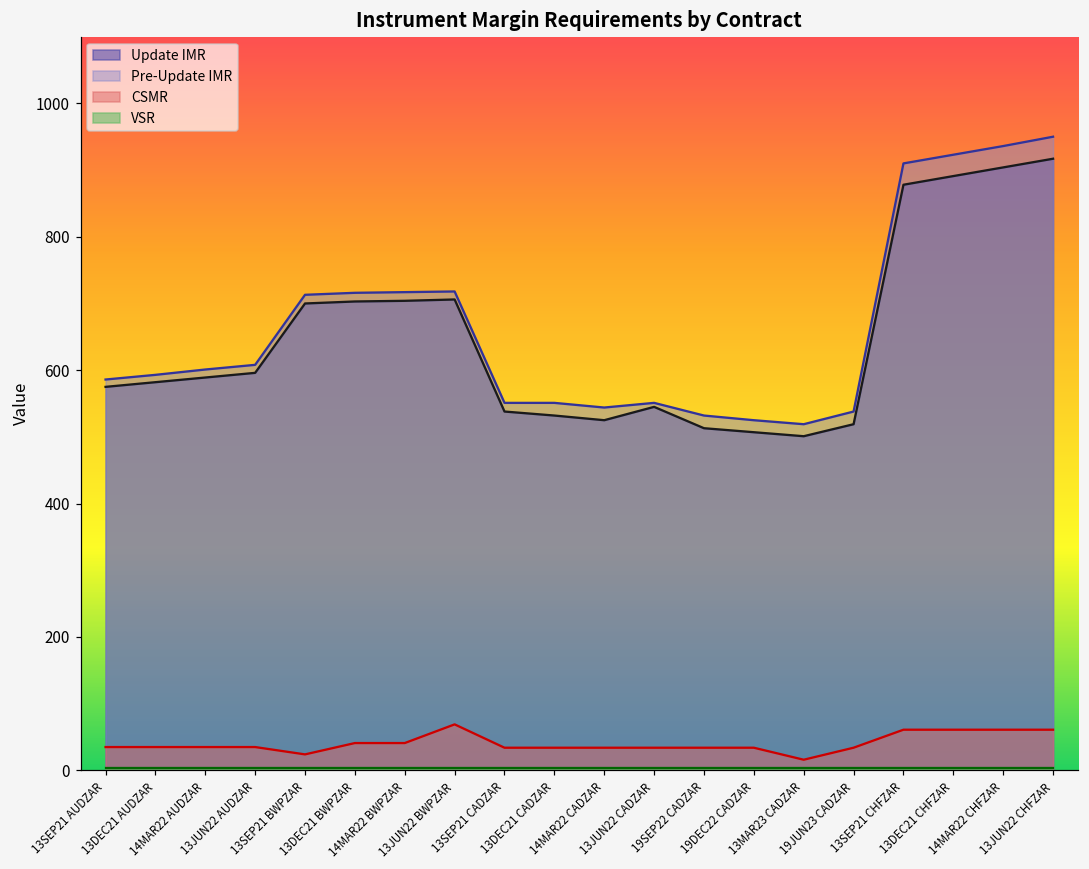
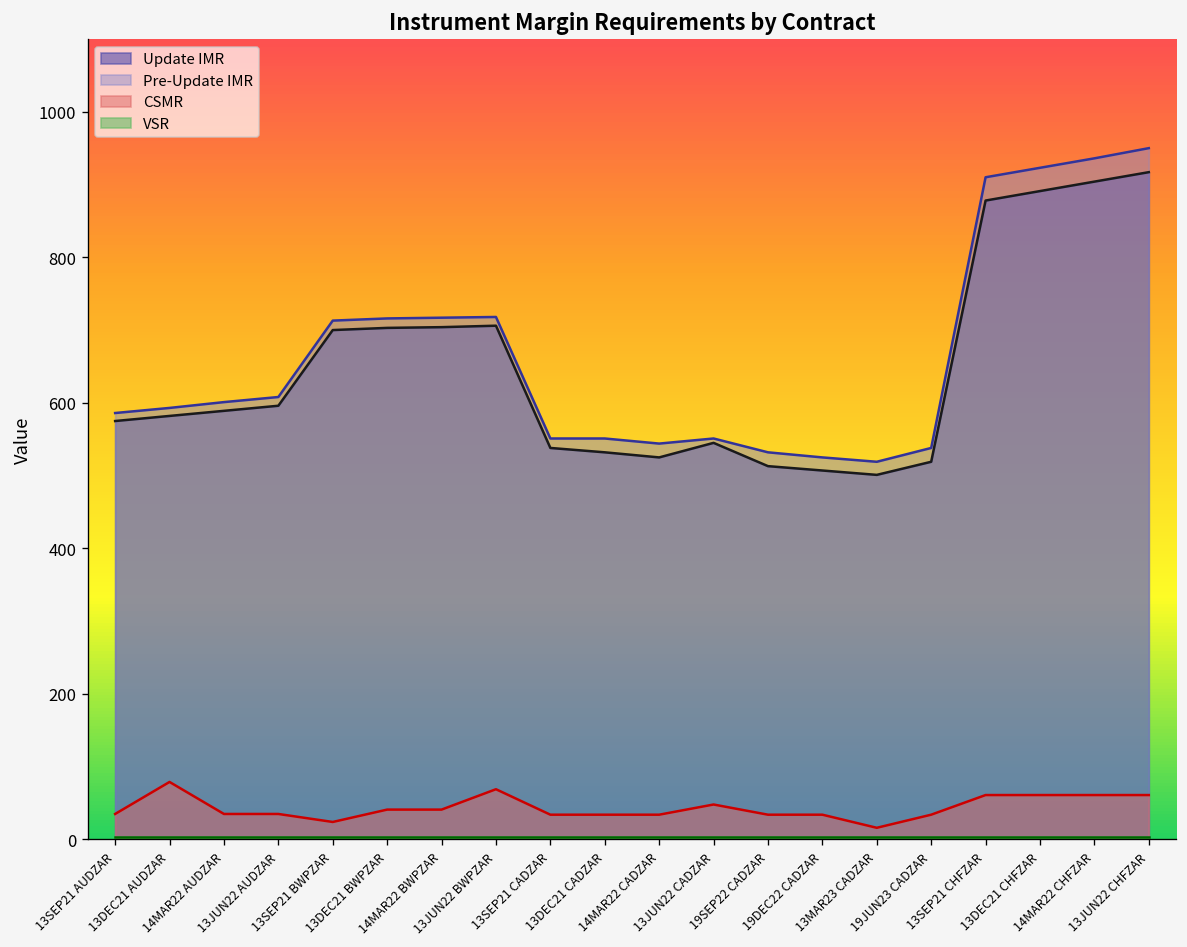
CSMR, 13DEC21 AUDZAR: 40 -> 80
CSMR, 13JUN22 CADZAR: 30 -> 50
